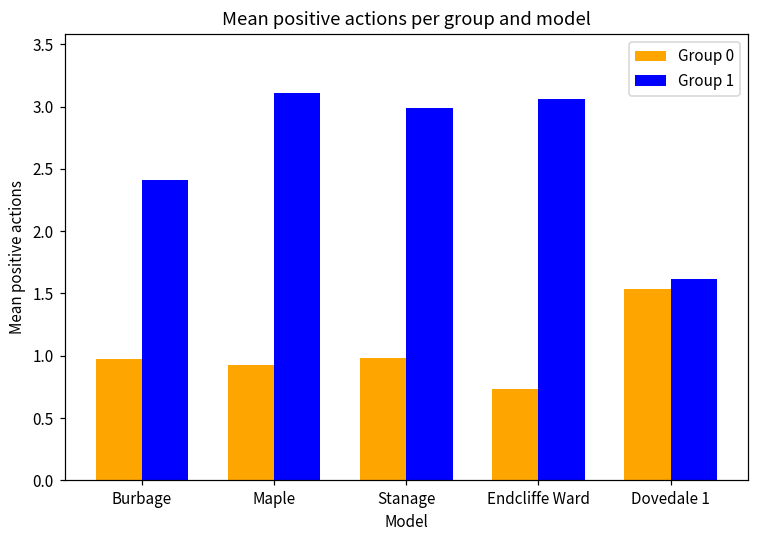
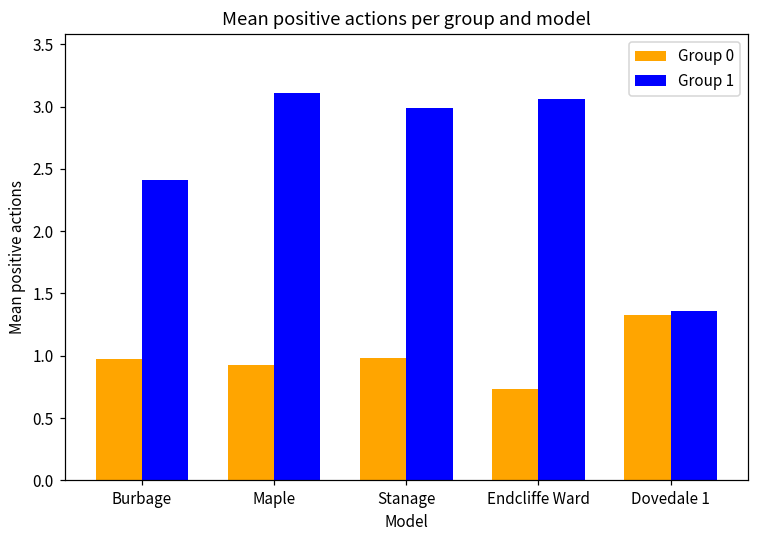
Group 0, Dovedale 1: 1.54 -> 1.33
Group 1, Dovedale 1: 1.61 -> 1.36
